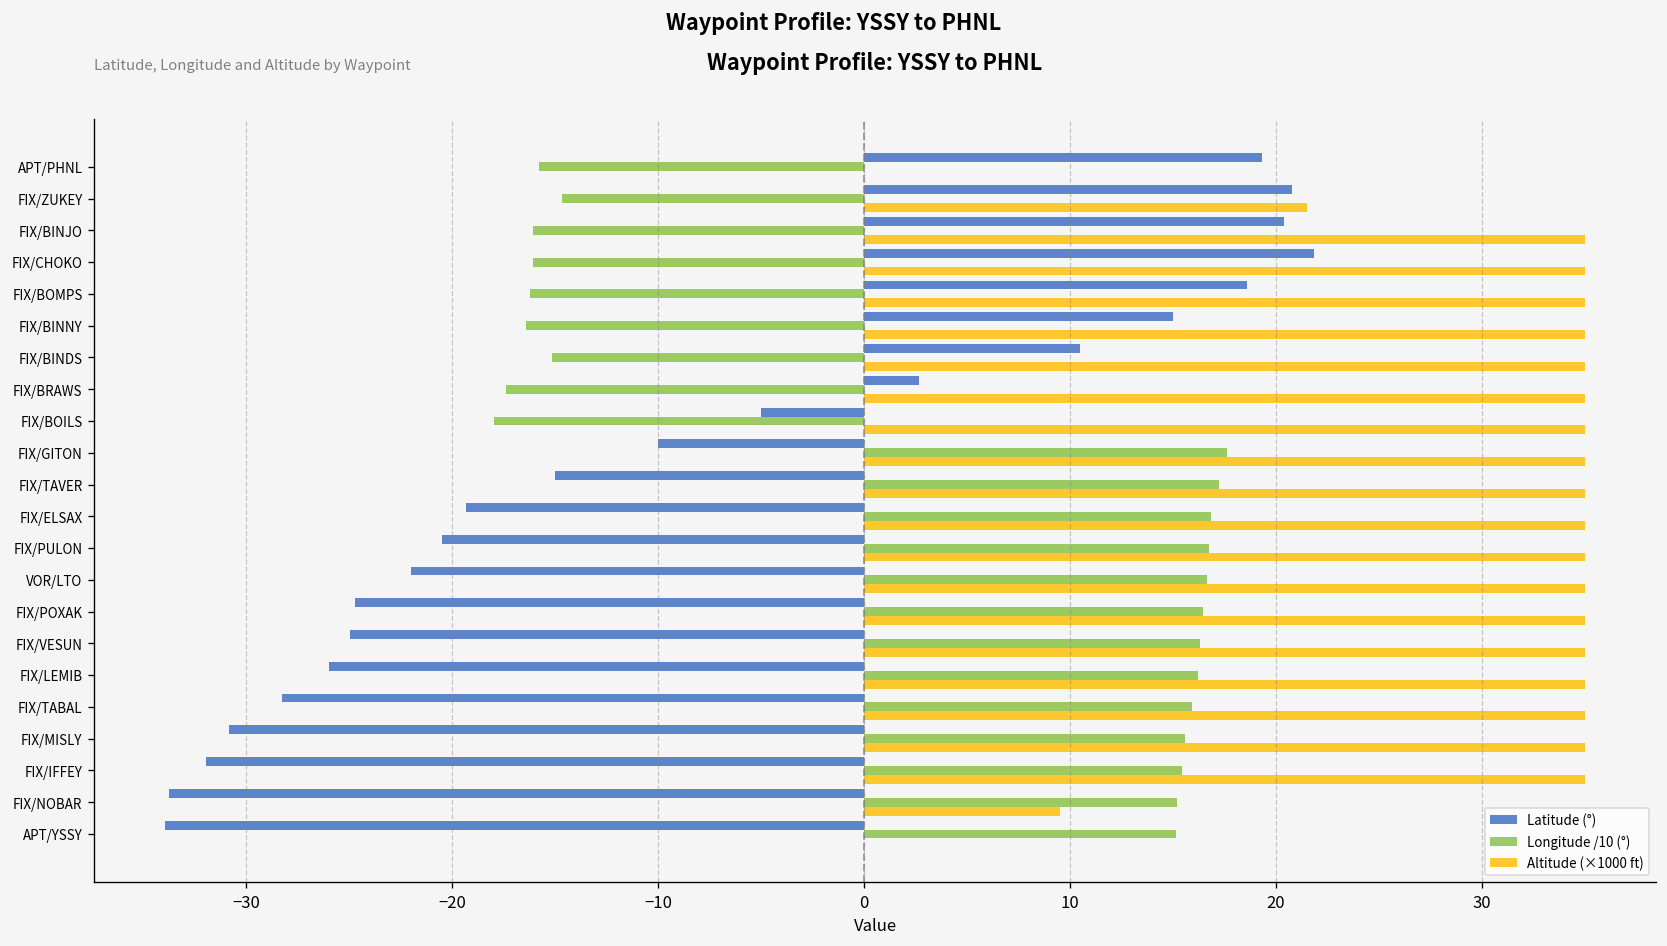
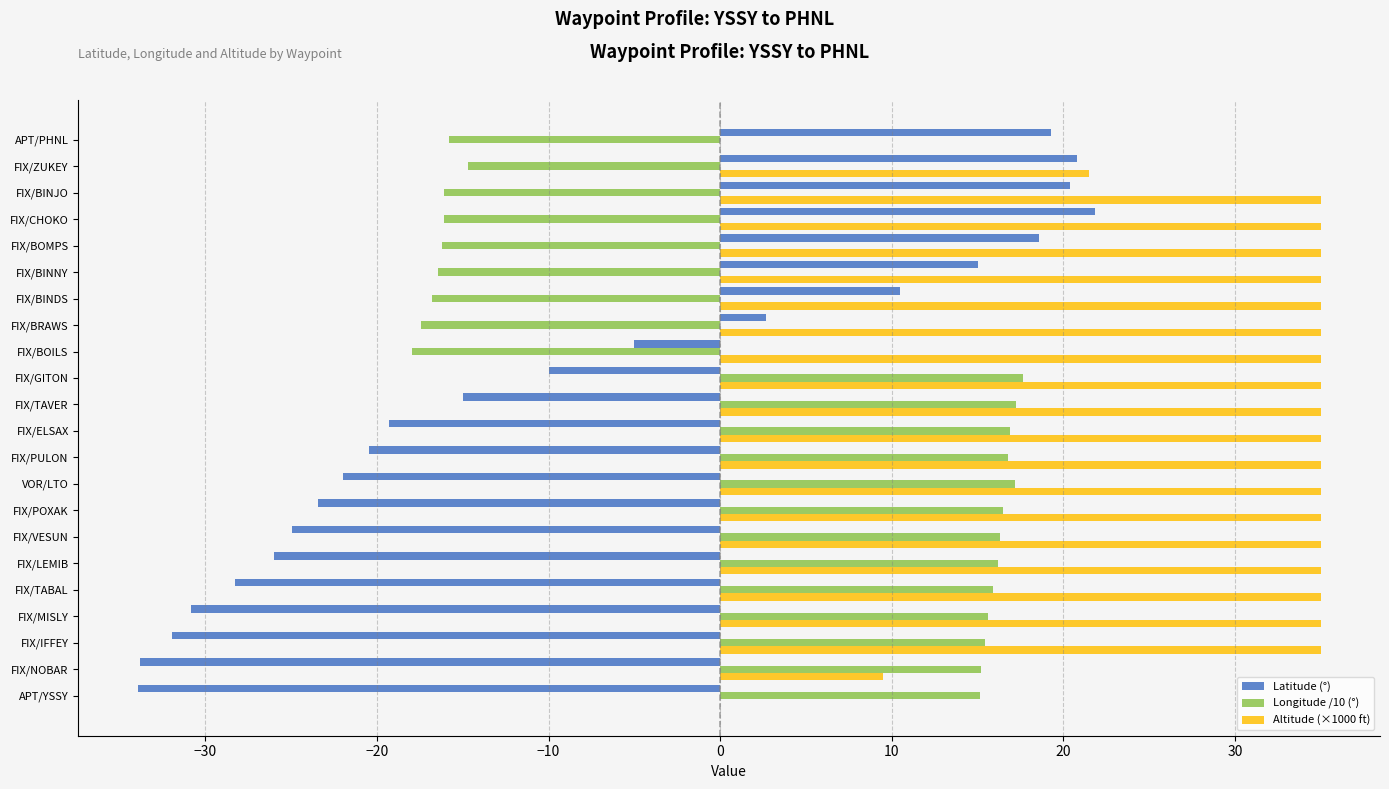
Longitude /10 (°), FIX/BINDS: -15.2 -> -16.8
Longitude /10 (°), VOR/LTO: 16.6 -> 17.2
Latitude (°), FIX/POXAK: -24.7 -> -23.4
